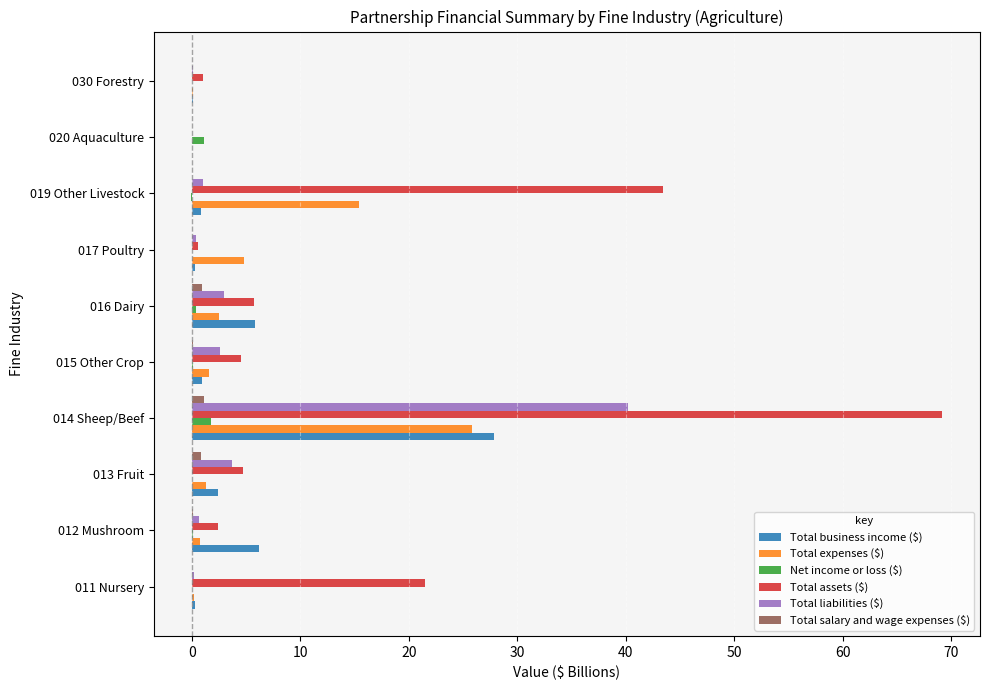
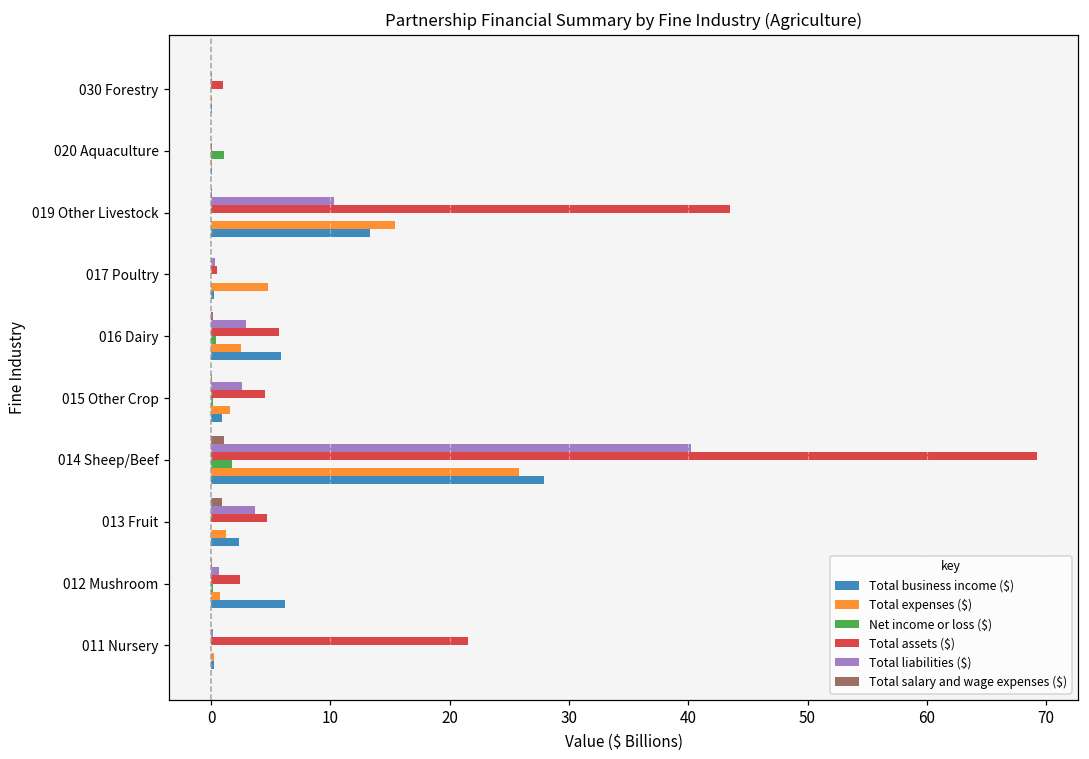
Total liabilities ($), 019 Other Livestock: 1.0 -> 10.3
Total business income ($), 019 Other Livestock: 0.8 -> 13.4
Total salary and wage expenses ($), 016 Dairy: 0.9 -> 0.1
